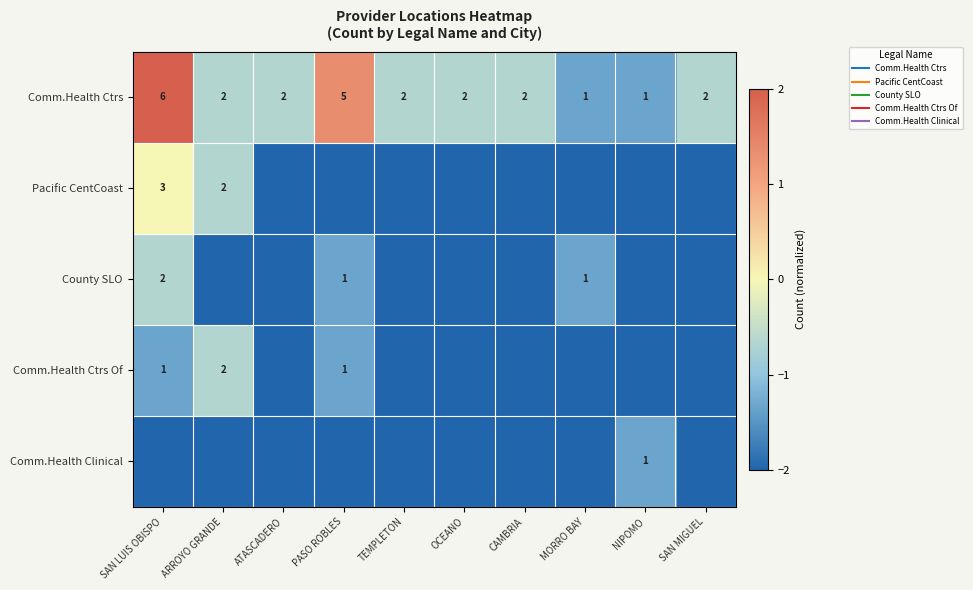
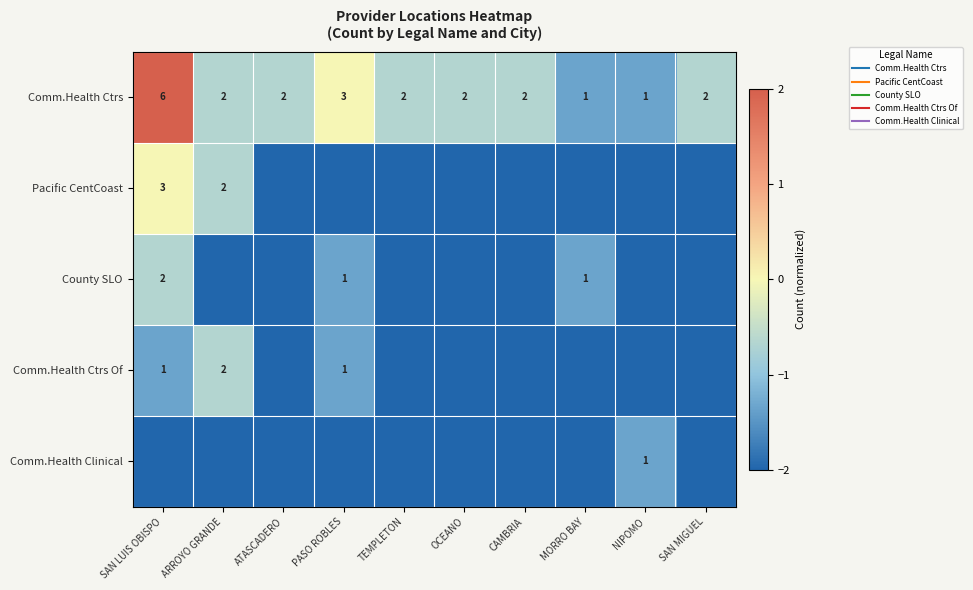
Comm.Health Ctrs, PASO ROBLES: 5 -> 3
